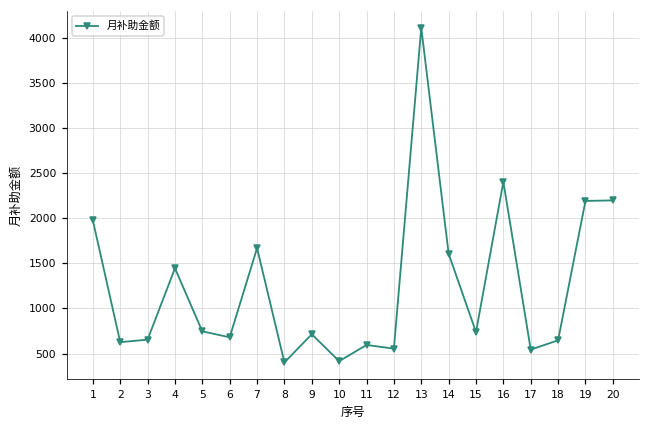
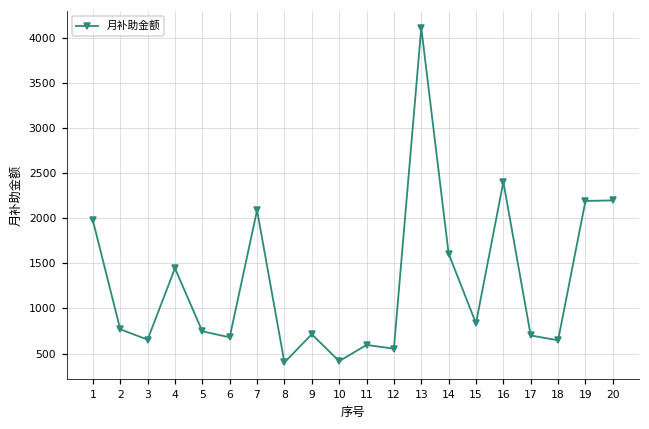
2: 600 -> 800
7: 1700 -> 2100
15: 700 -> 800
17: 500 -> 700
